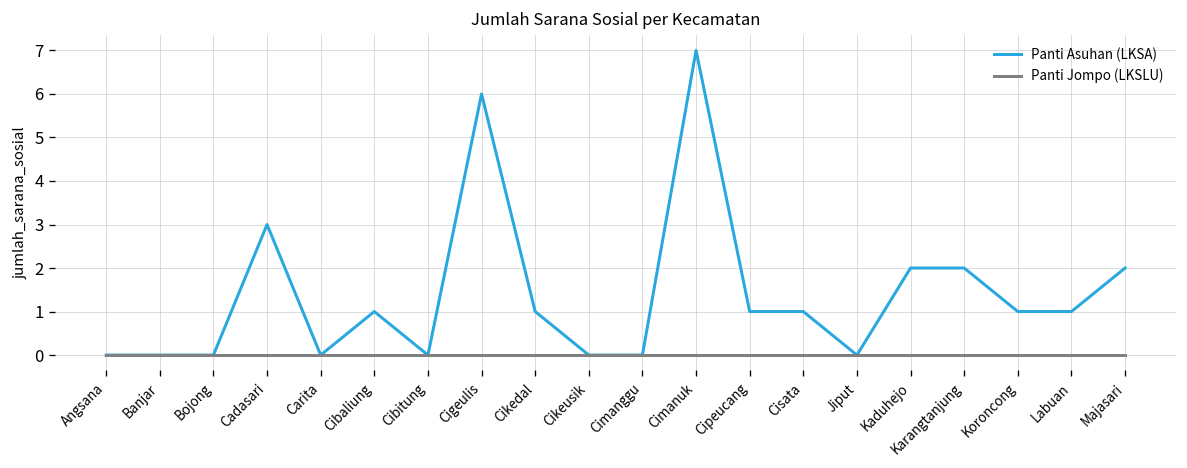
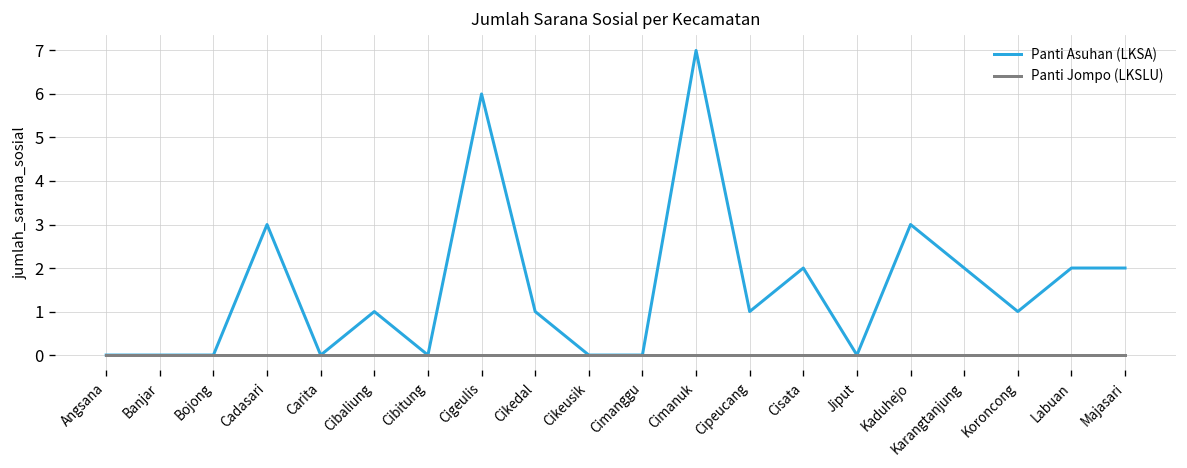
Panti Asuhan (LKSA), Cisata: 1 -> 2
Panti Asuhan (LKSA), Kaduhejo: 2 -> 3
Panti Asuhan (LKSA), Labuan: 1 -> 2
